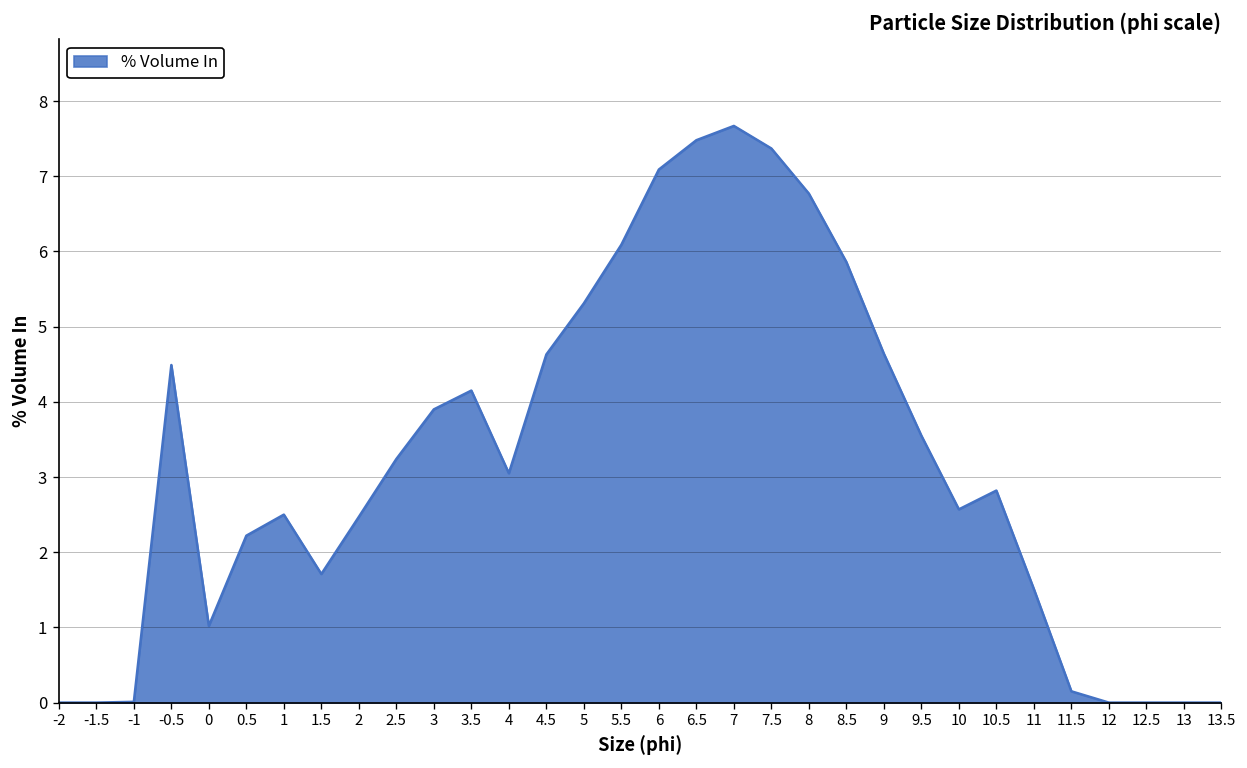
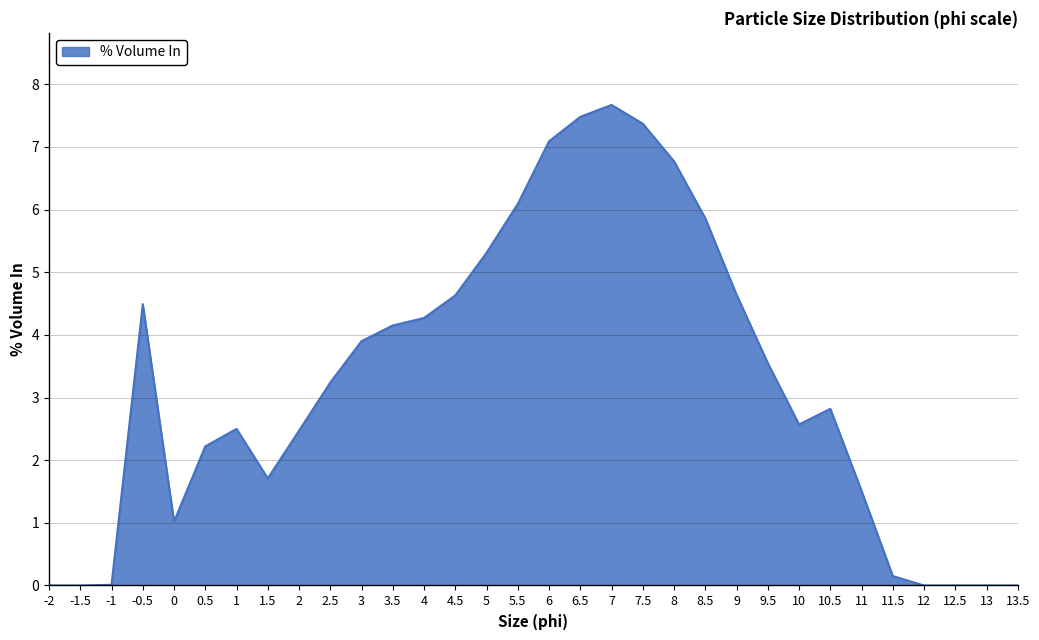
4: 3.1 -> 4.3
